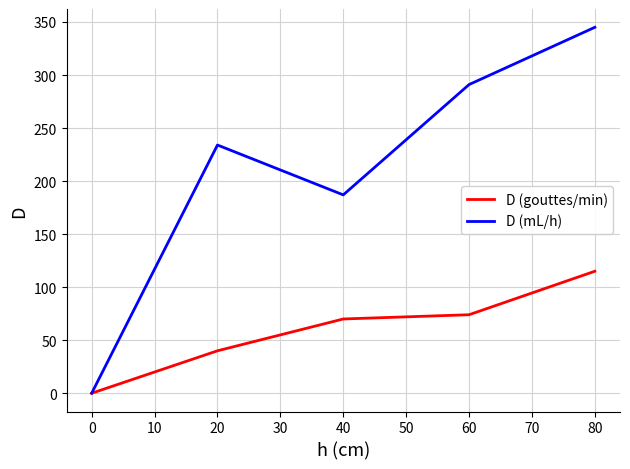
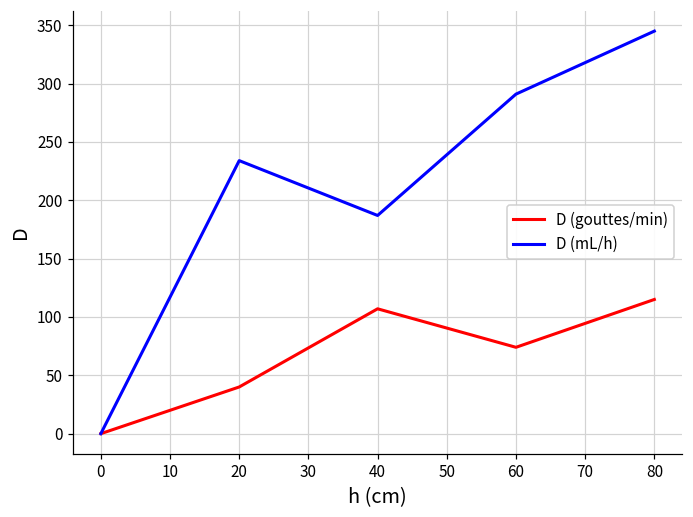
D (gouttes/min), 40: 70 -> 107
